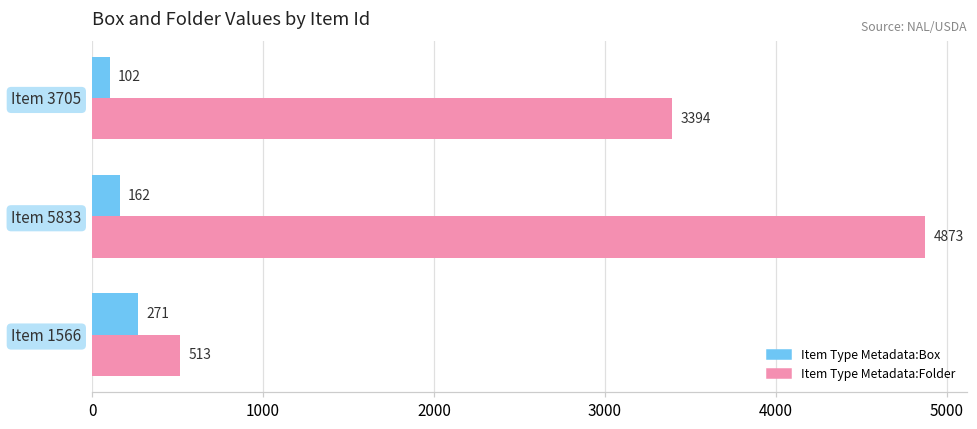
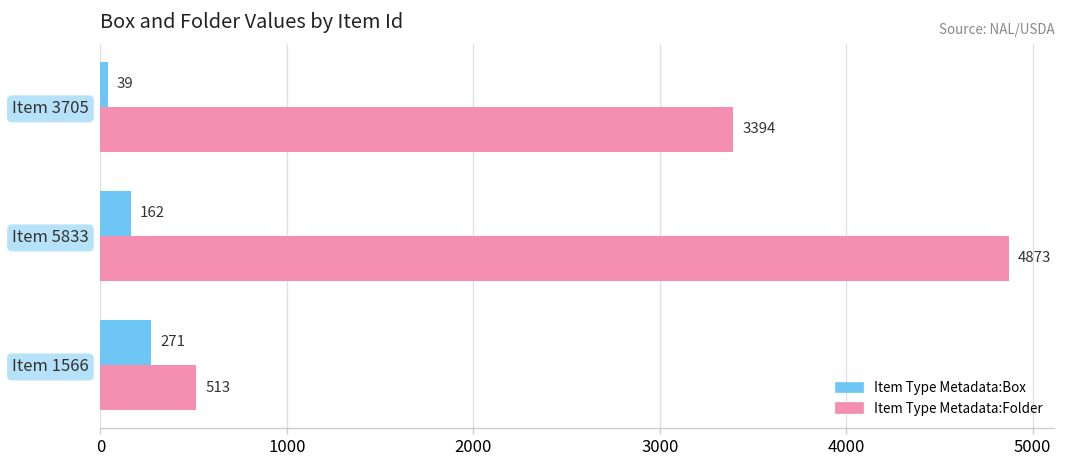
Item Type Metadata:Box, Item 3705: 102 -> 39
